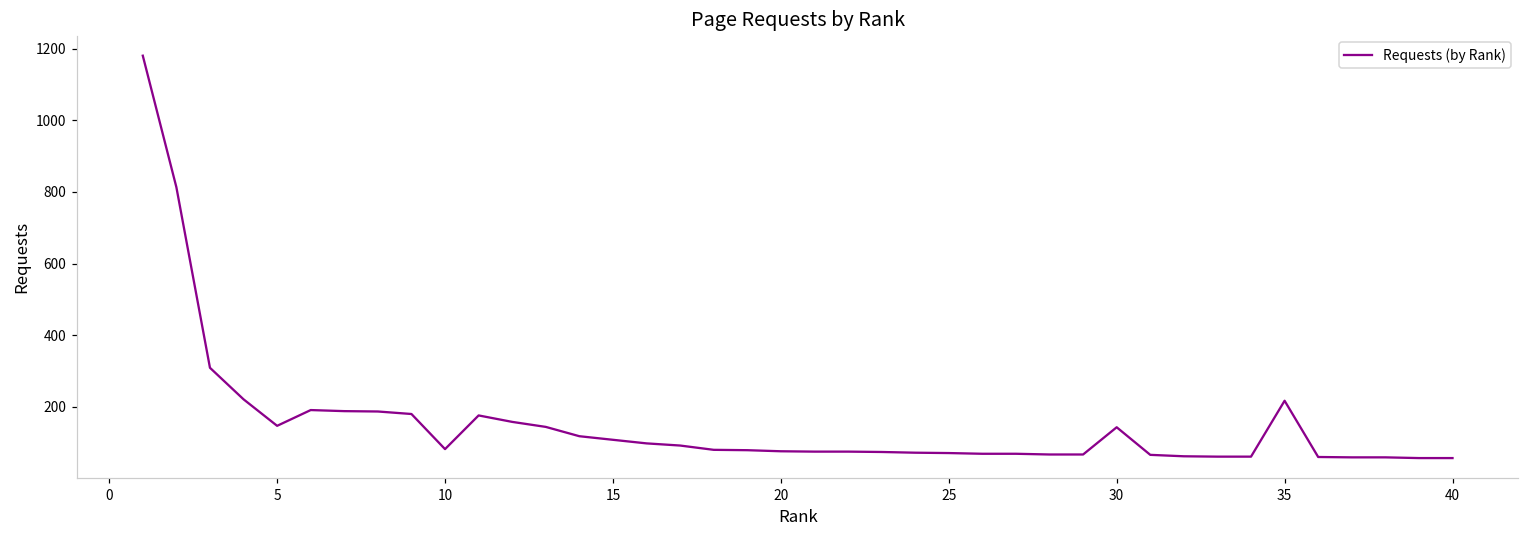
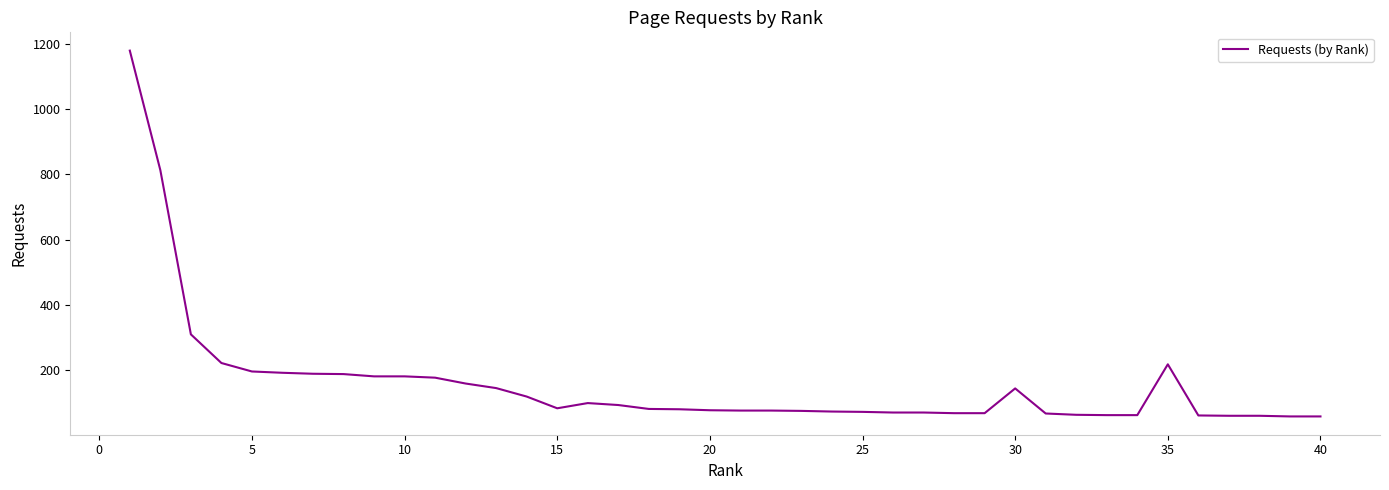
5: 150 -> 200
10: 80 -> 180
15: 110 -> 80
